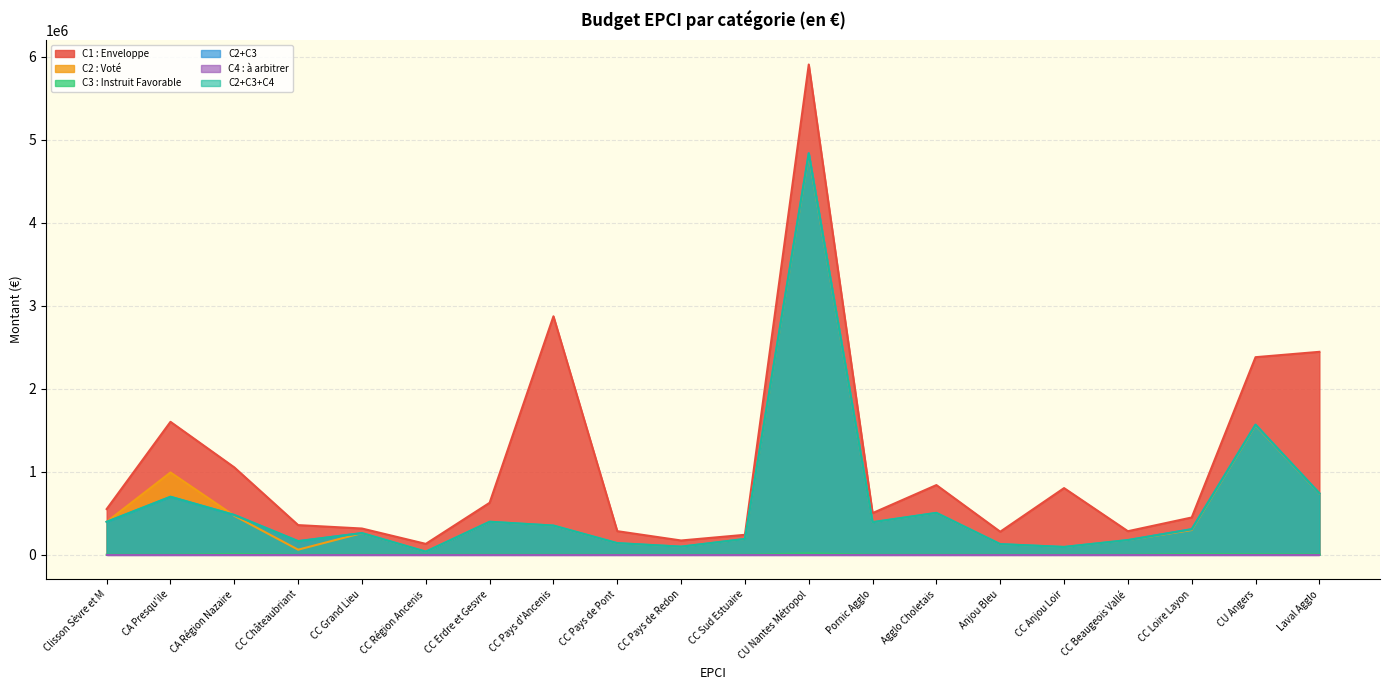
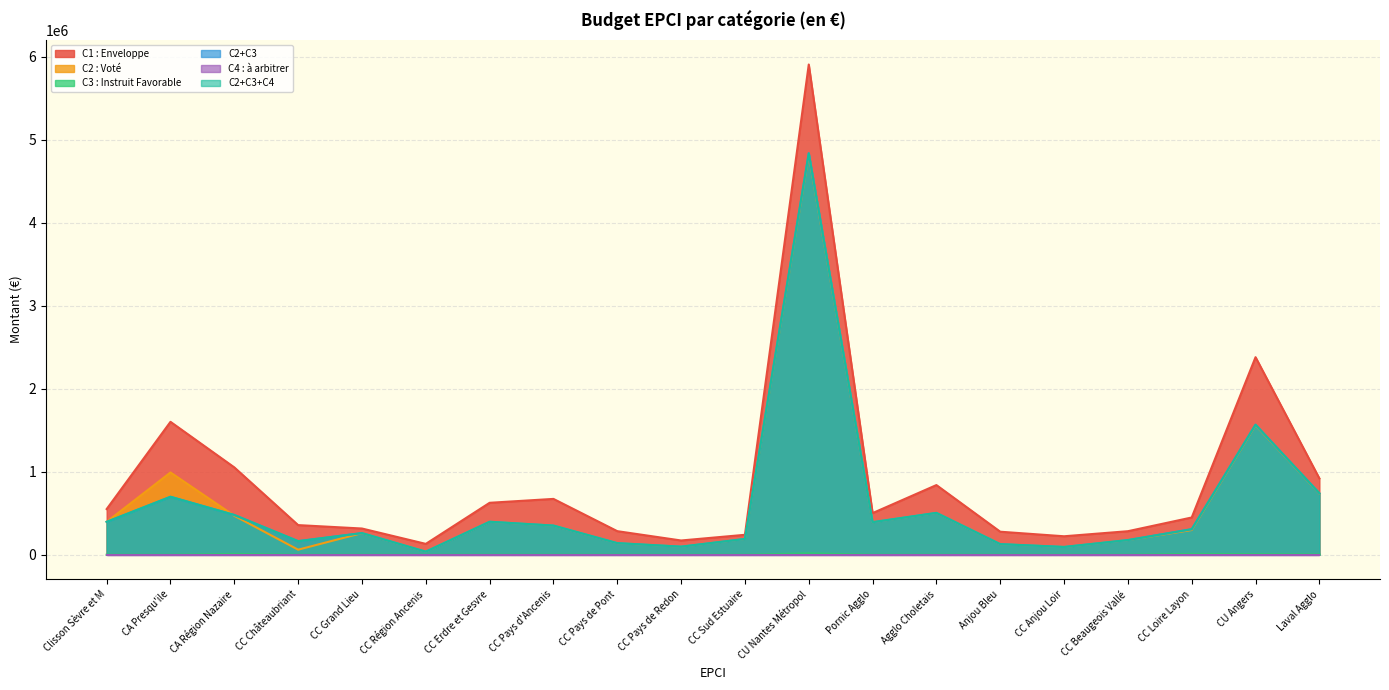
C1 : Enveloppe, CC Pays d'Ancenis: 2900000 -> 700000
C1 : Enveloppe, CC Anjou Loir: 800000 -> 200000
C1 : Enveloppe, Laval Agglo: 2400000 -> 900000
